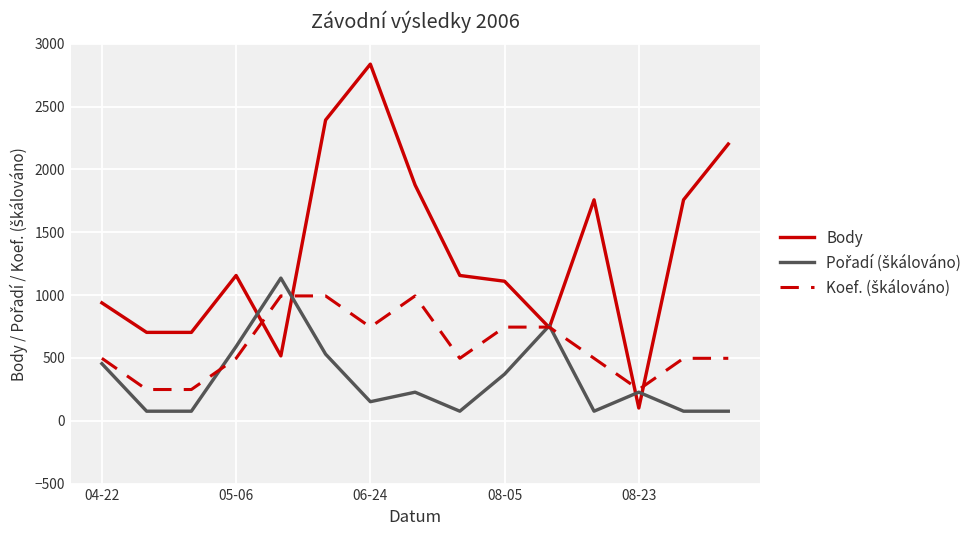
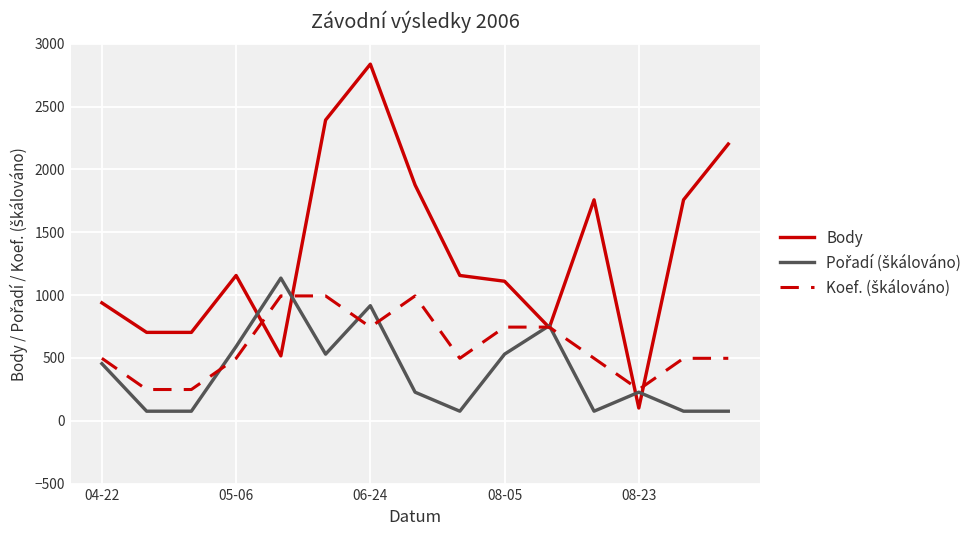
Pořadí (škálováno), 06-24: 150 -> 920
Pořadí (škálováno), 08-05: 370 -> 530
